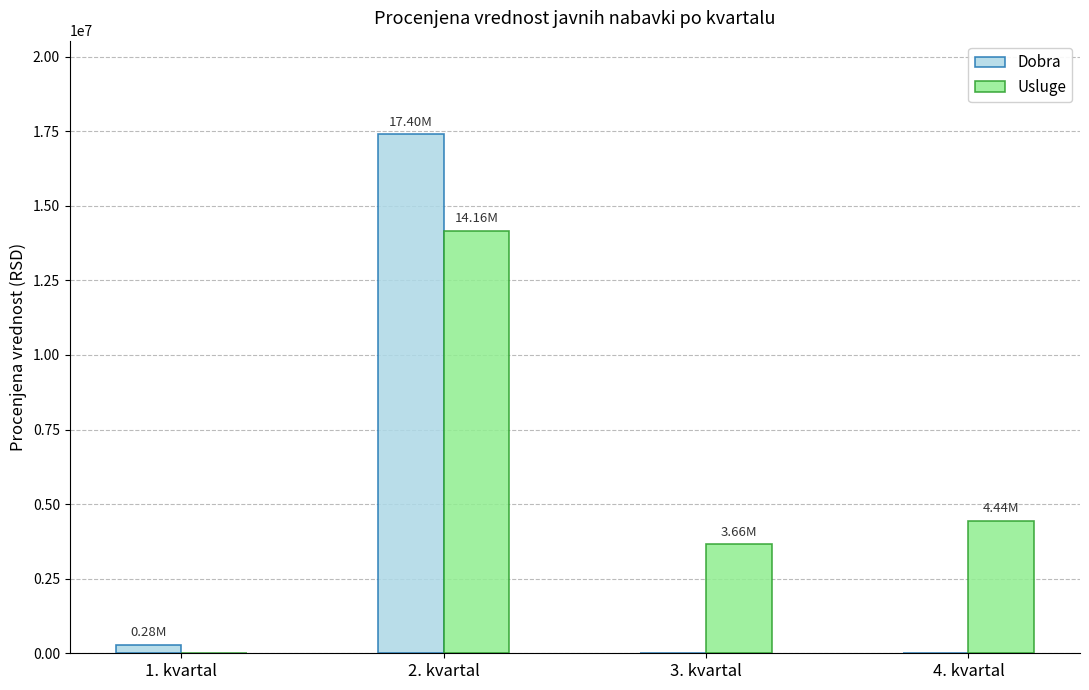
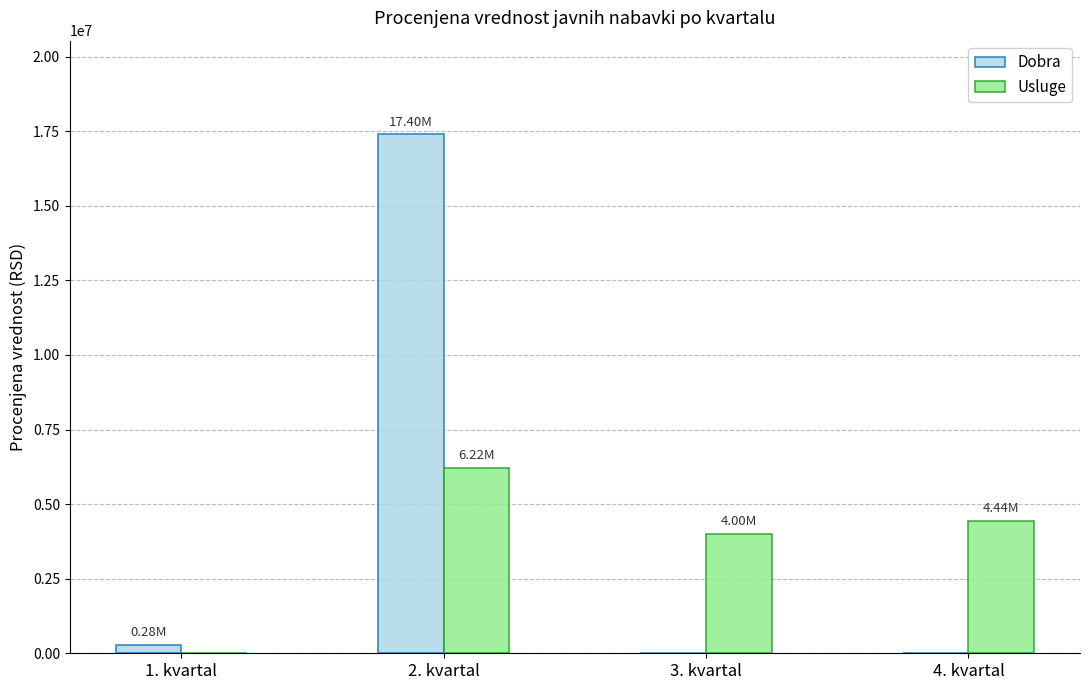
Usluge, 2. kvartal: 14.16M -> 6.22M
Usluge, 3. kvartal: 3.66M -> 4.00M
